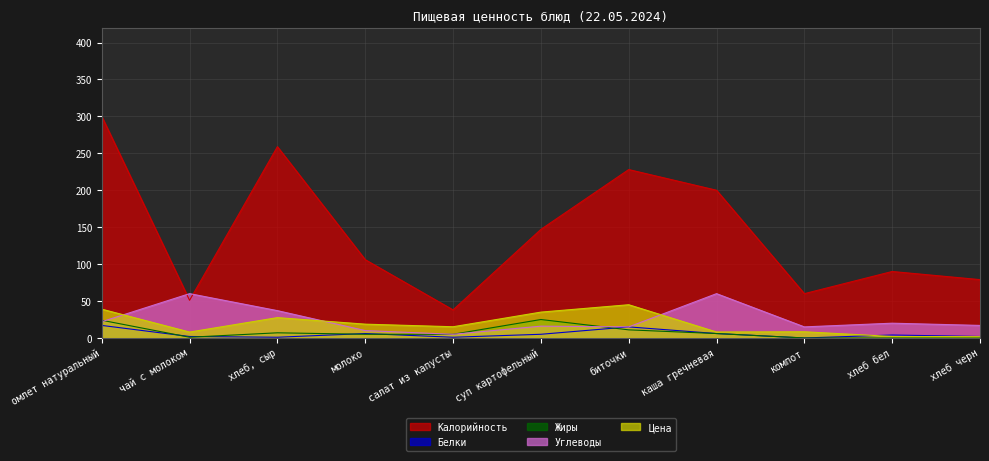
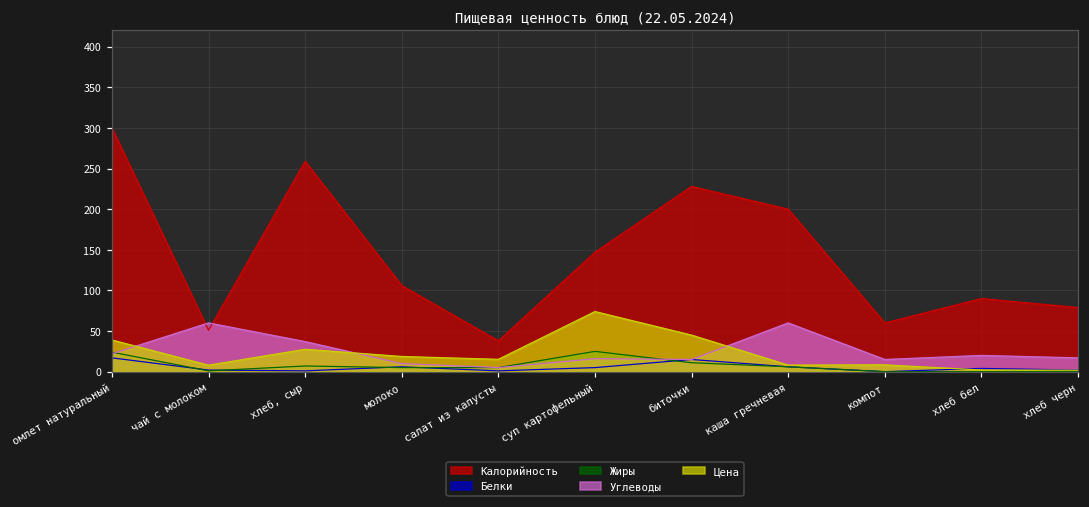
Цена, суп картофельный: 40 -> 70
